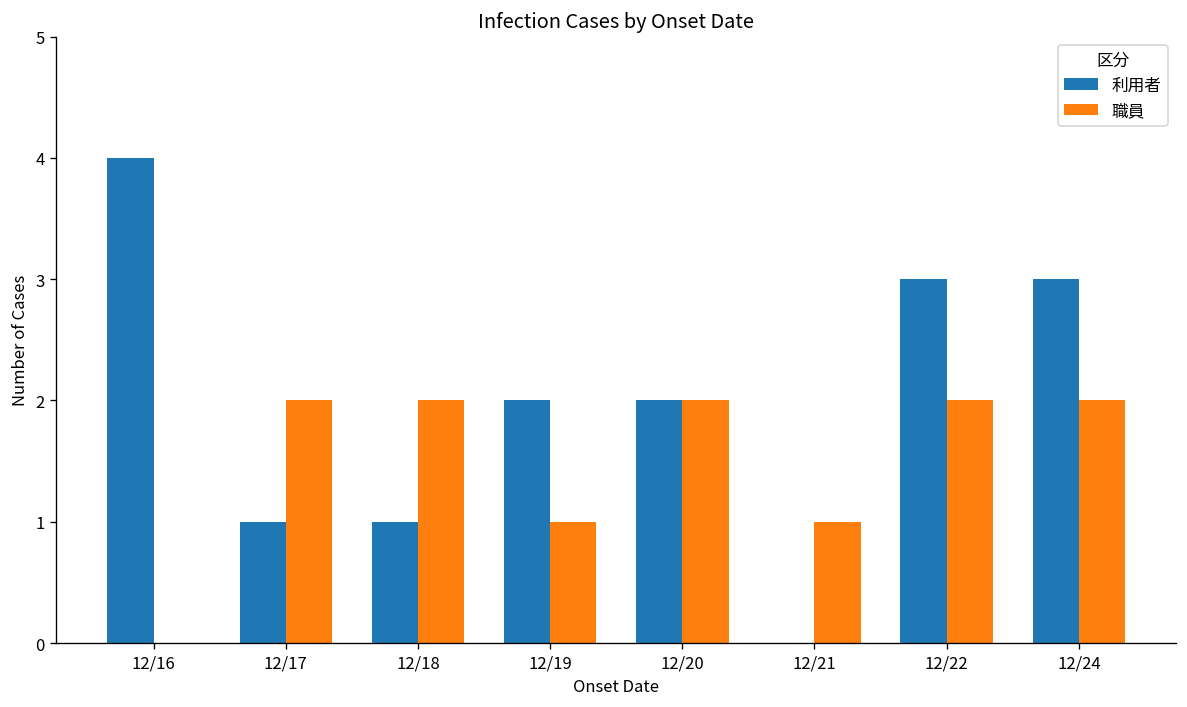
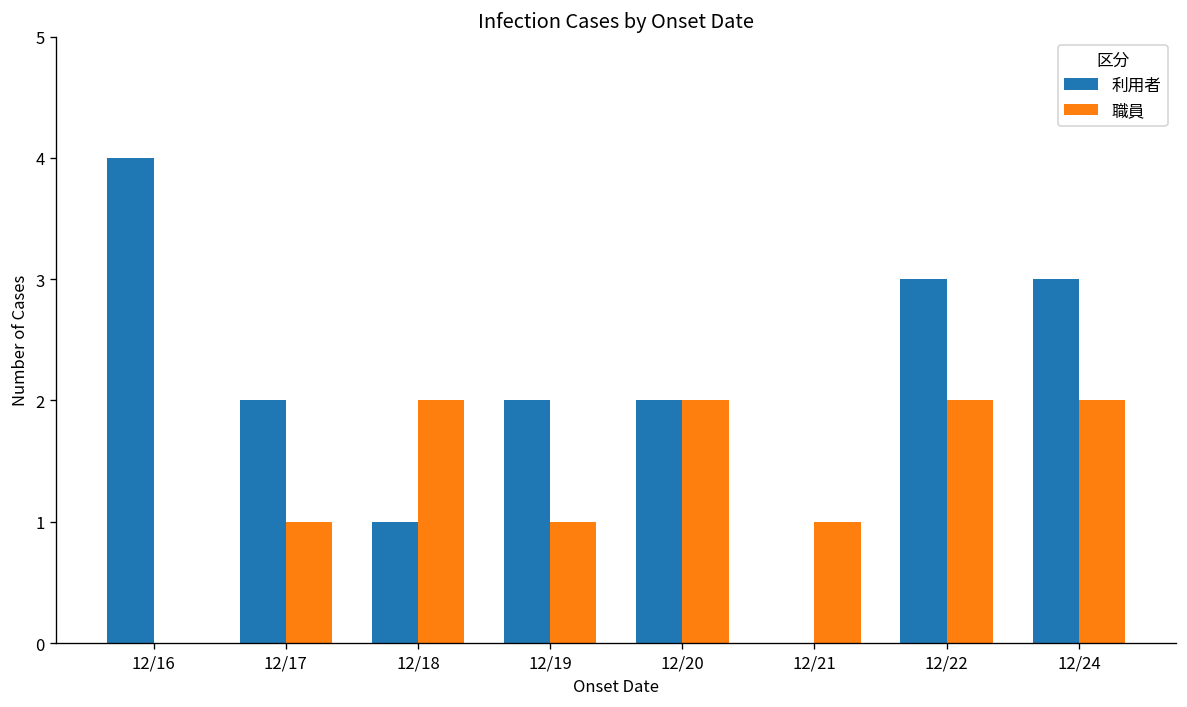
利用者, 12/17: 1 -> 2
職員, 12/17: 2 -> 1
